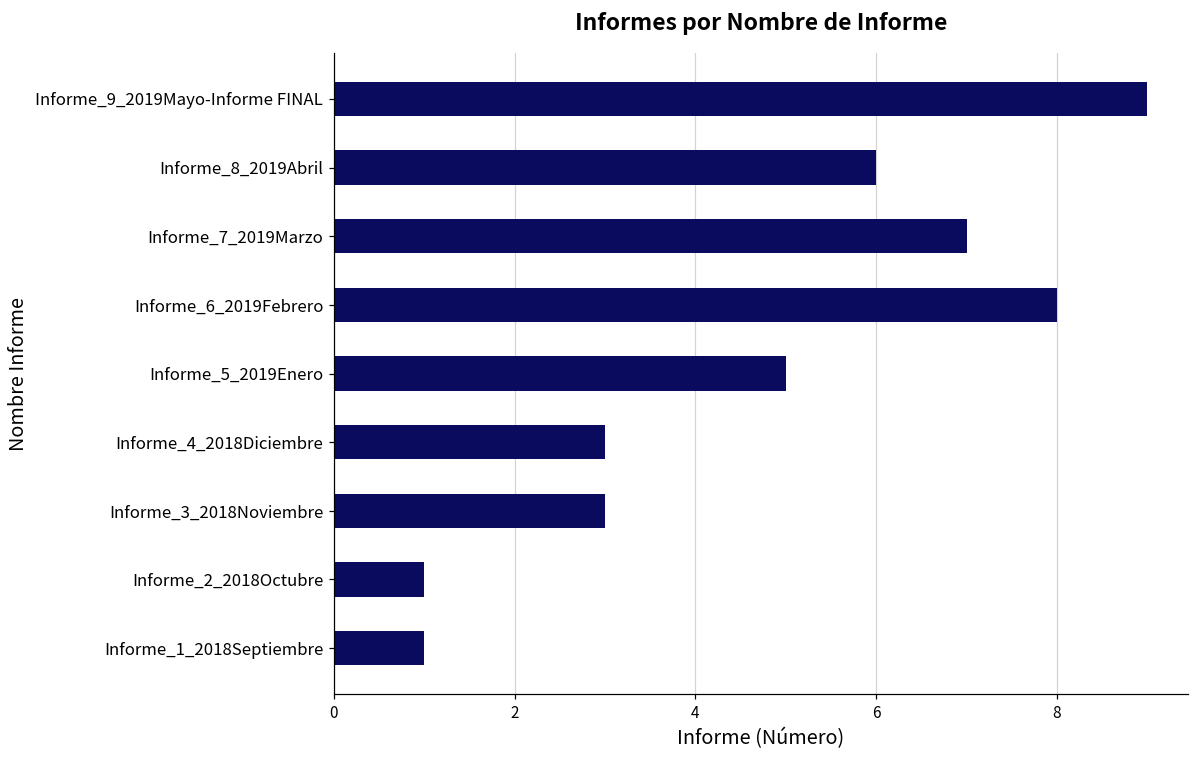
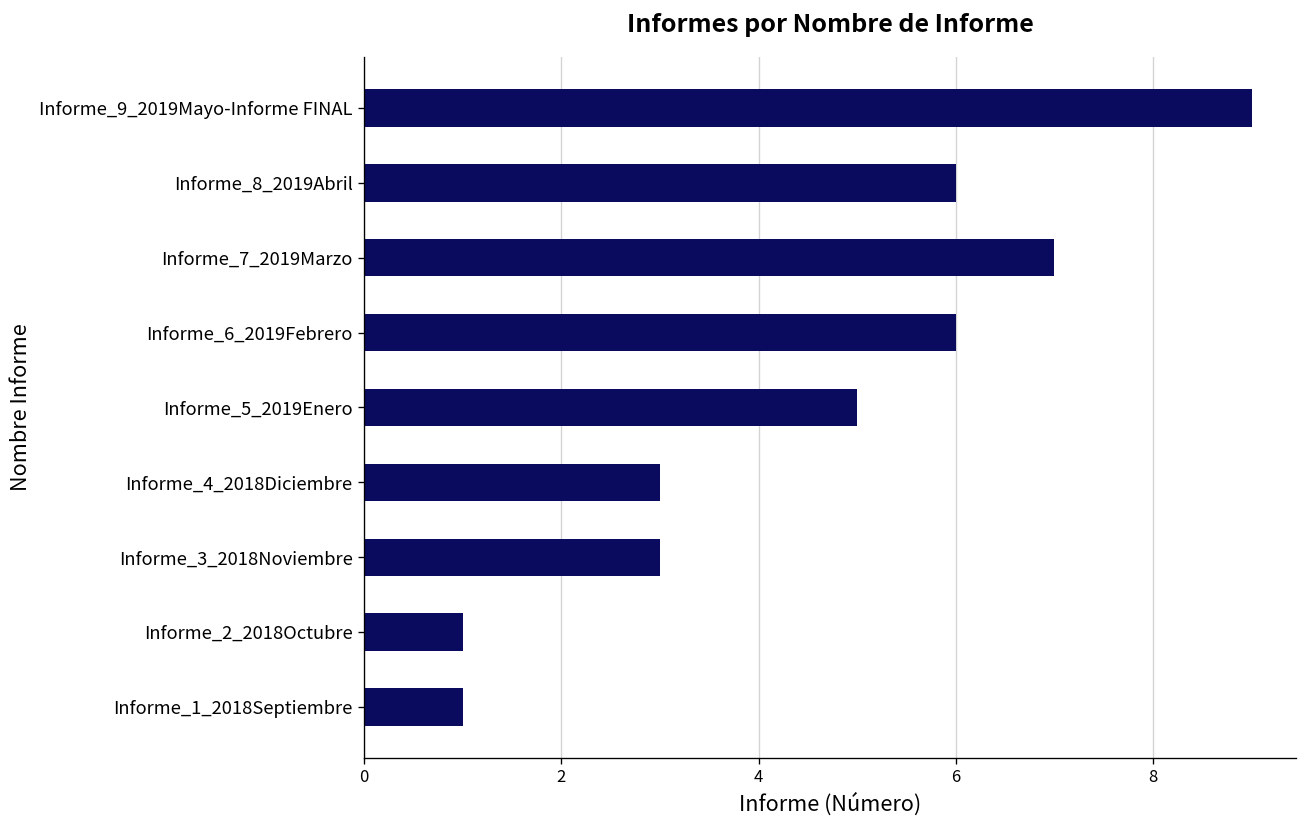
Informe_6_2019Febrero: 8 -> 6
